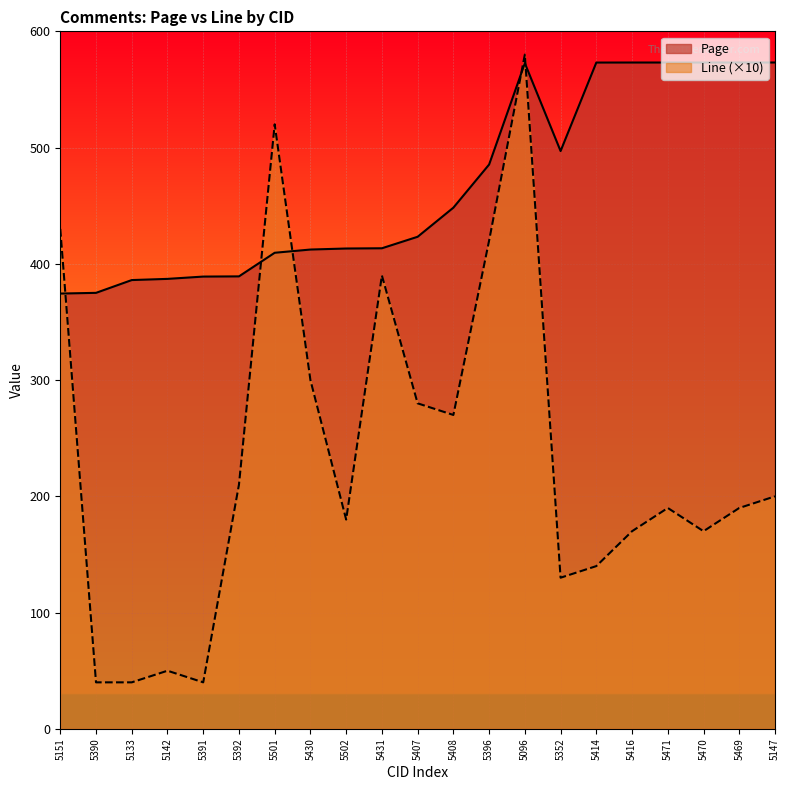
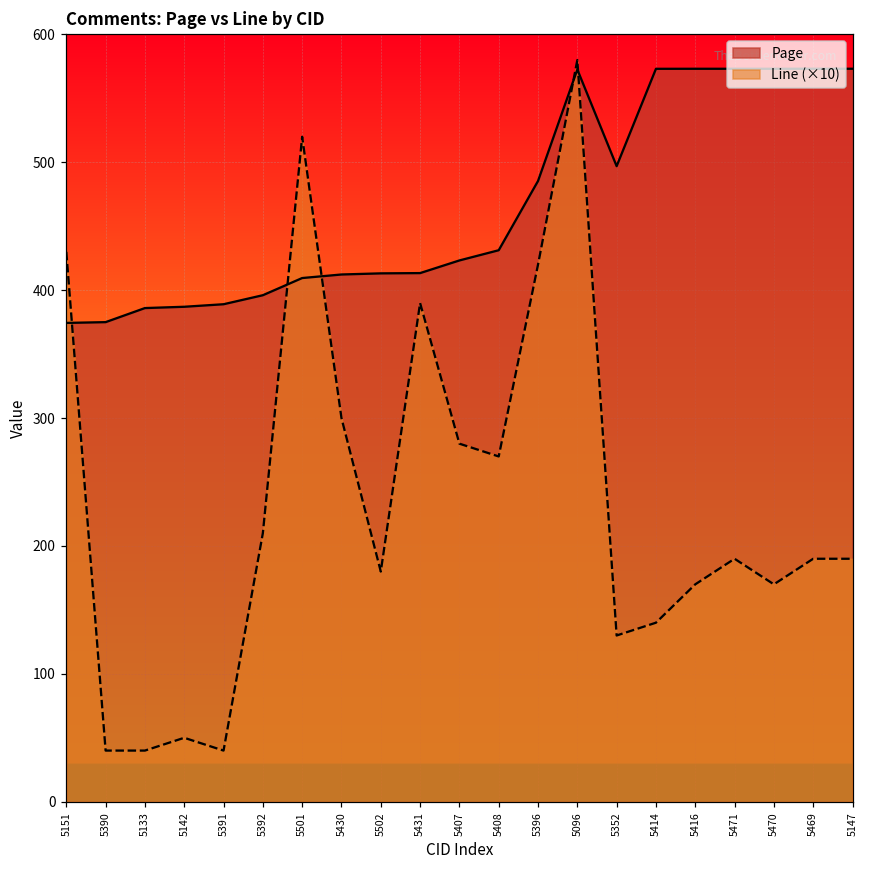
Page, 5392: 389 -> 396
Page, 5408: 448 -> 431
Line (×10), 5147: 200 -> 190
